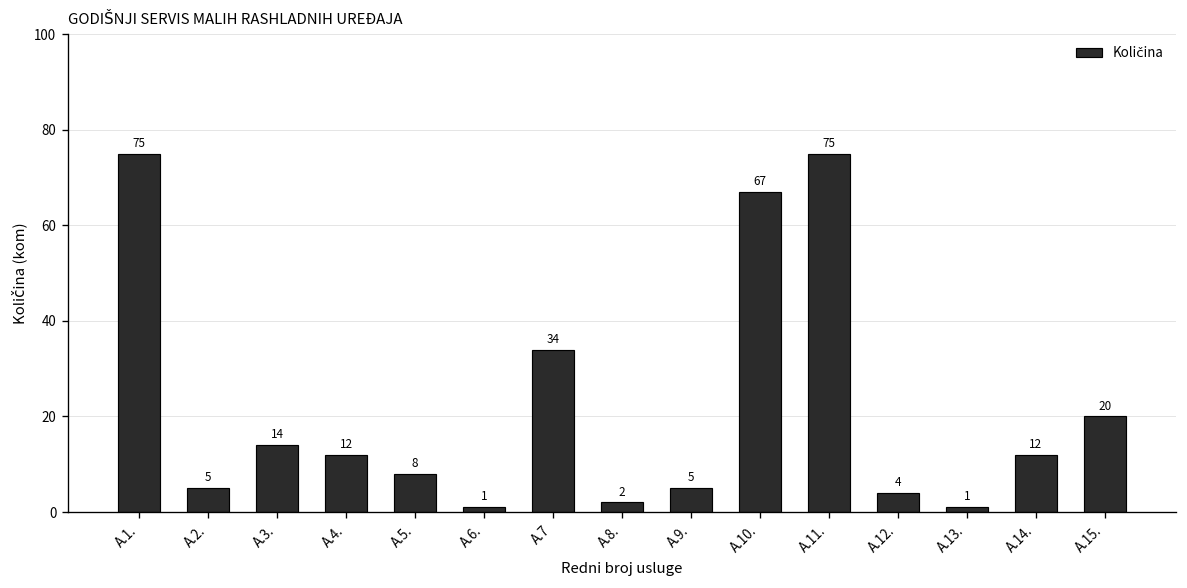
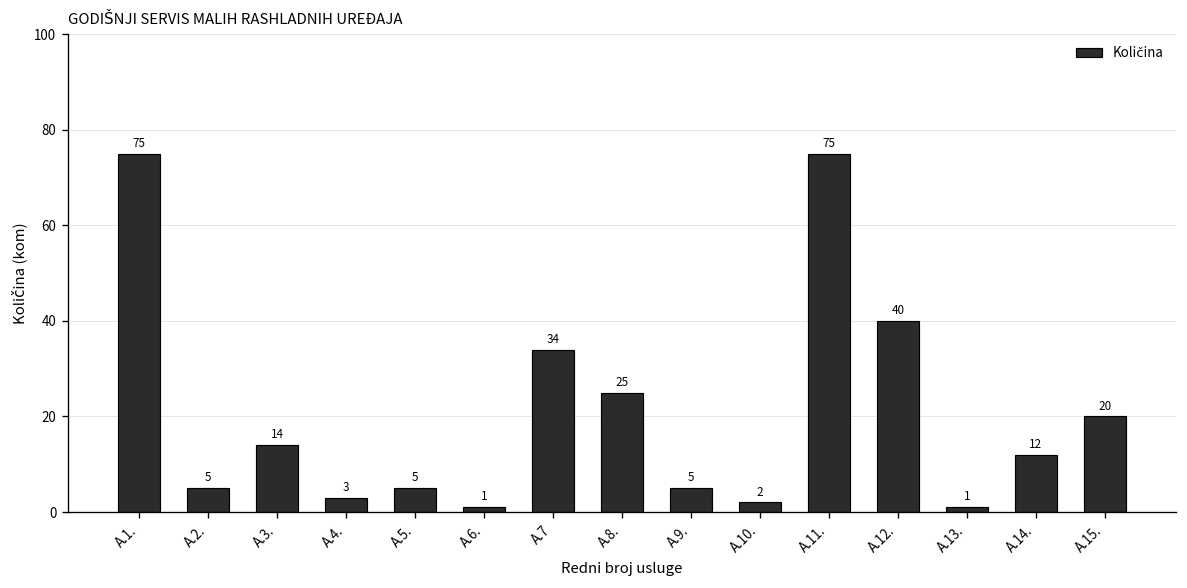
A.4.: 12 -> 3
A.5.: 8 -> 5
A.8.: 2 -> 25
A.10.: 67 -> 2
A.12.: 4 -> 40
